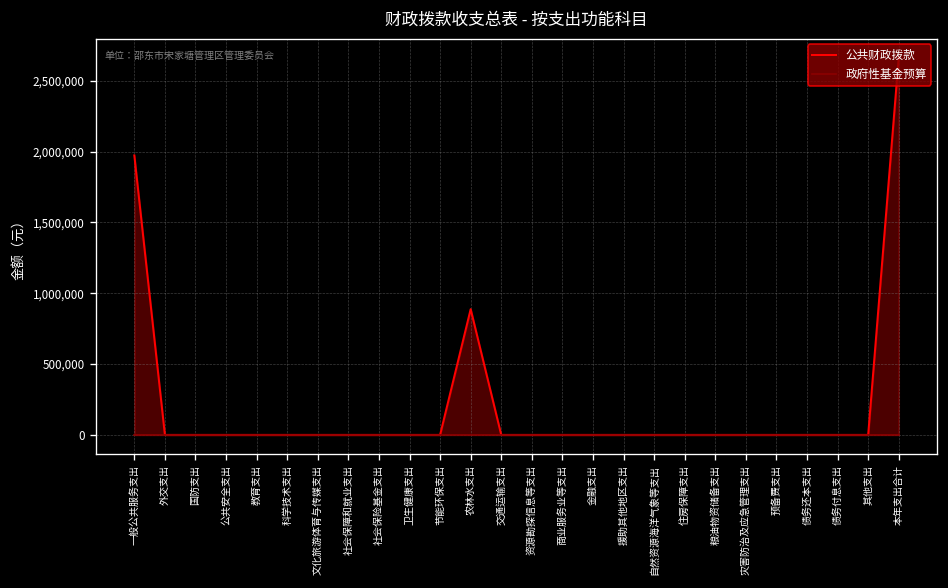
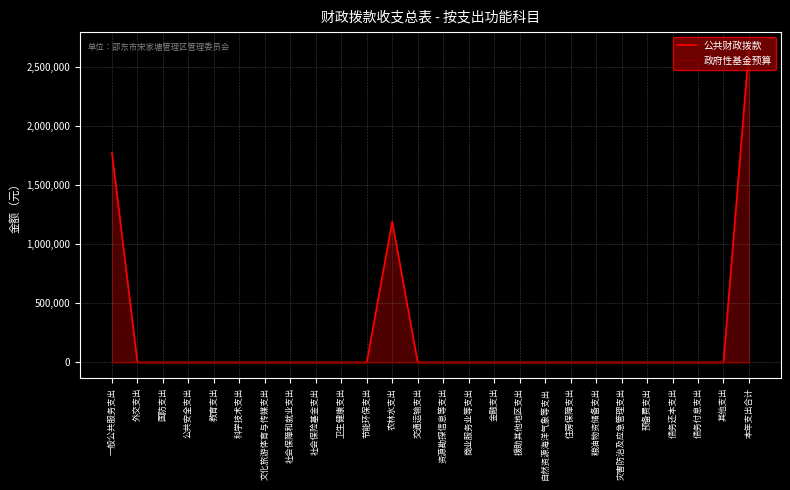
公共财政拨款, 一般公共服务支出: 1,970,000 -> 1,780,000
公共财政拨款, 农林水支出: 890,000 -> 1,190,000
